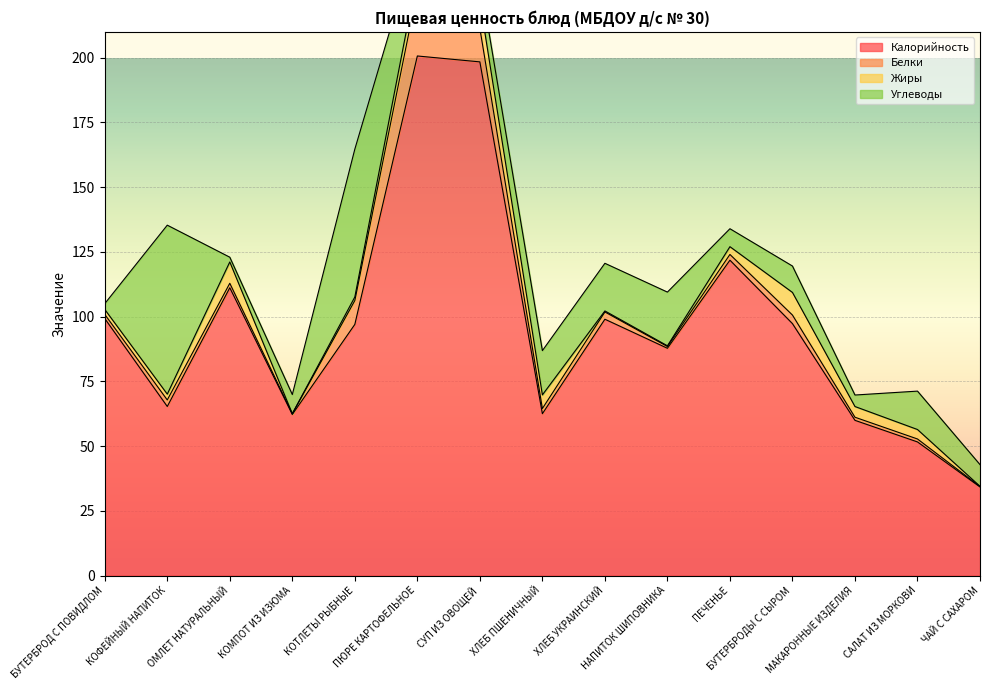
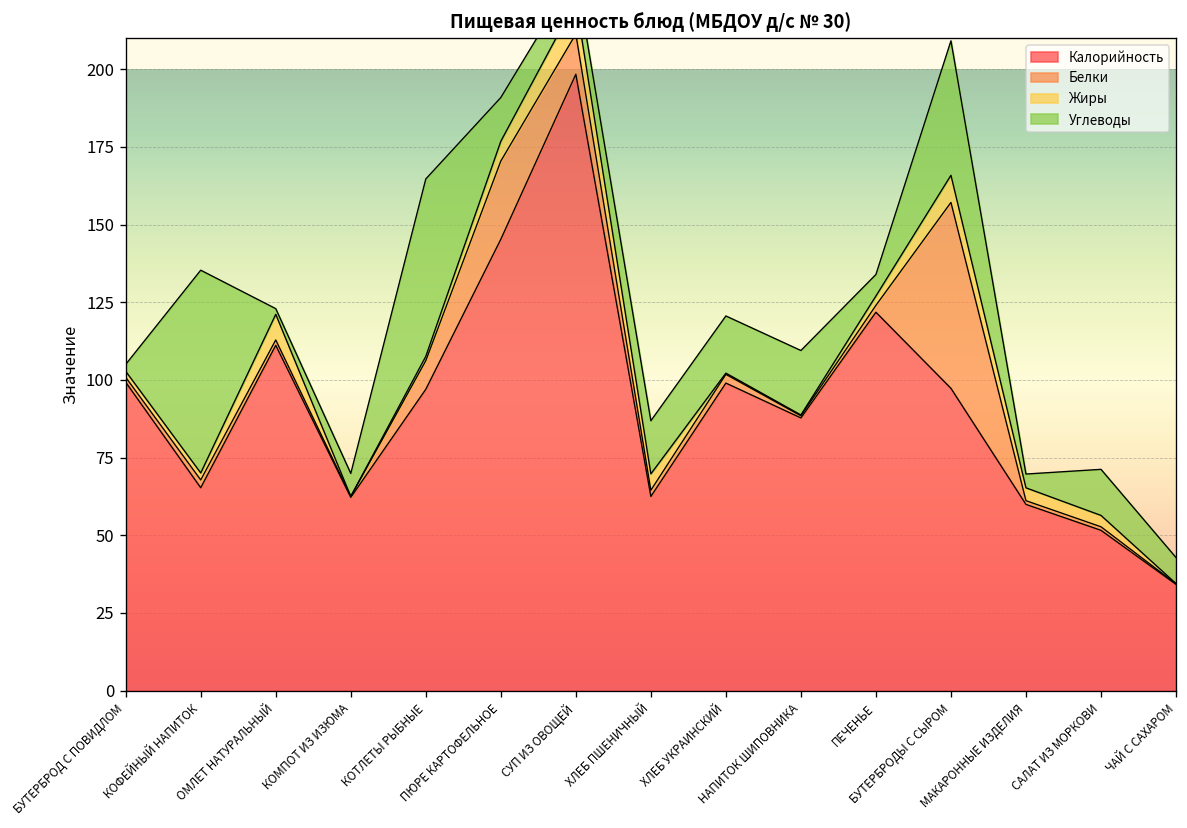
Калорийность, ПЮРЕ КАРТОФЕЛЬНОЕ: 201 -> 145
Белки, БУТЕРБРОДЫ С СЫРОМ: 3 -> 60
Углеводы, БУТЕРБРОДЫ С СЫРОМ: 10 -> 43
